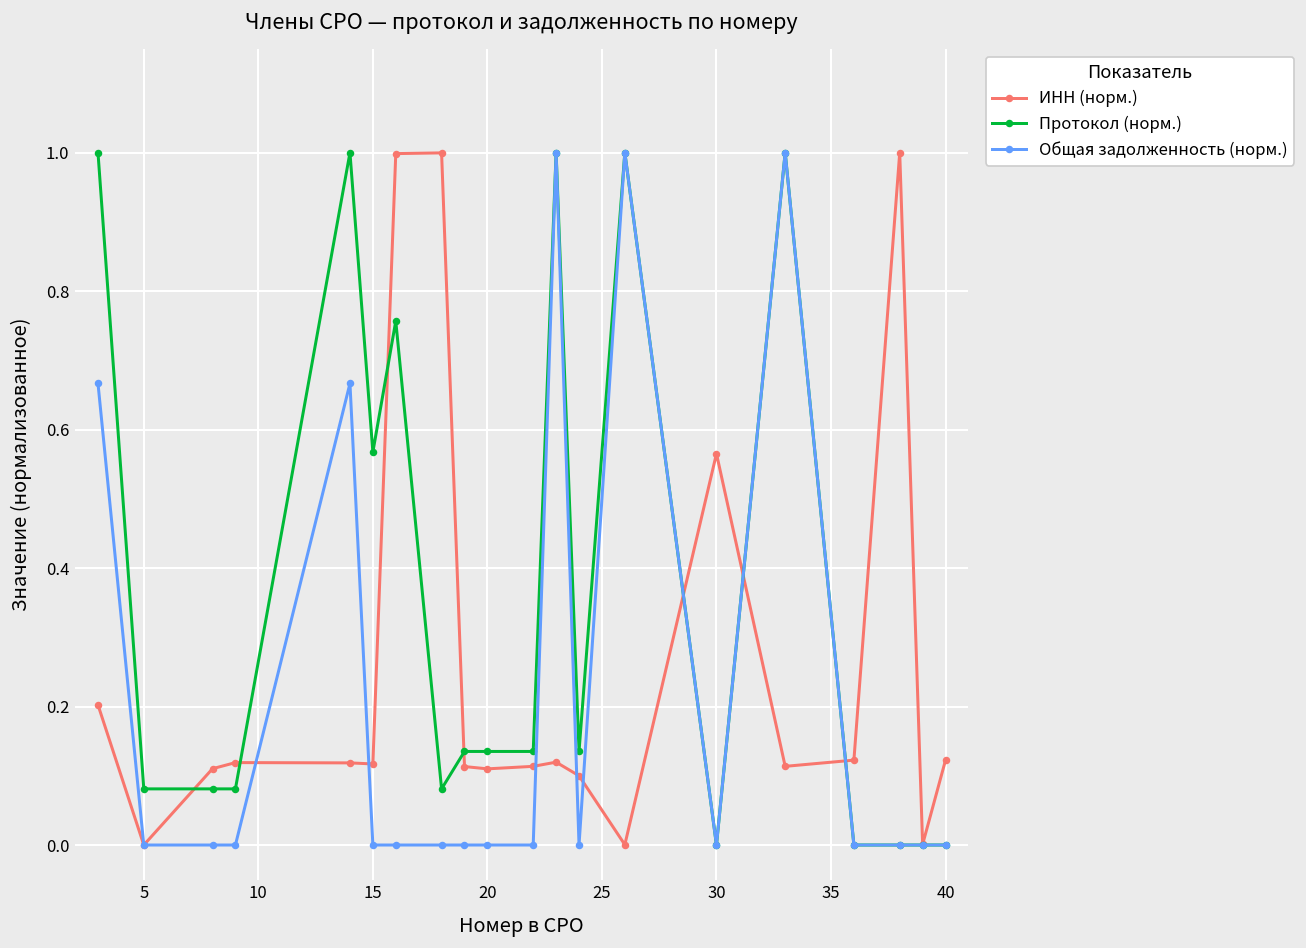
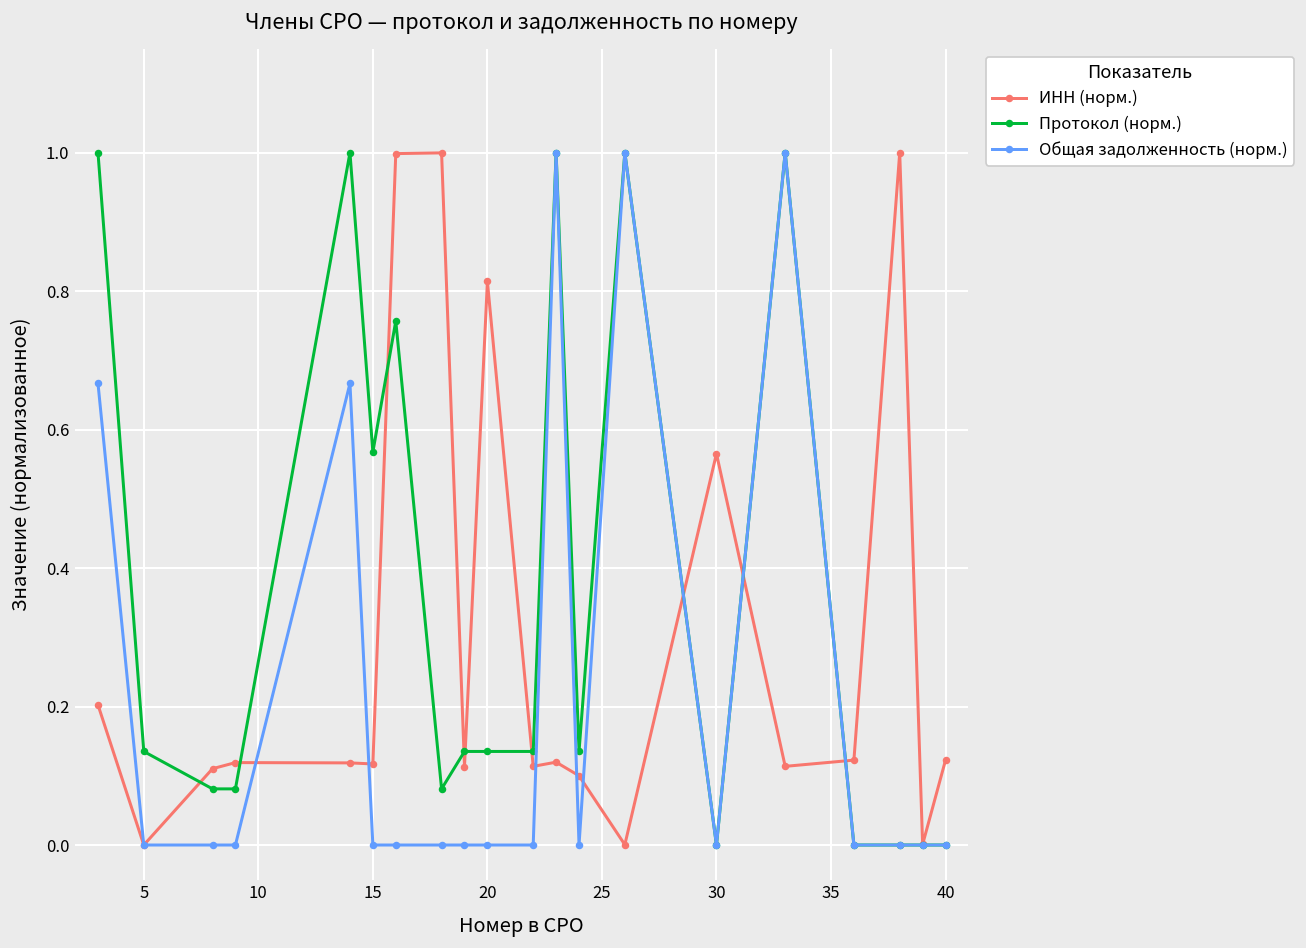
Протокол (норм.), 5: 0.08 -> 0.14
ИНН (норм.), 20: 0.11 -> 0.81
